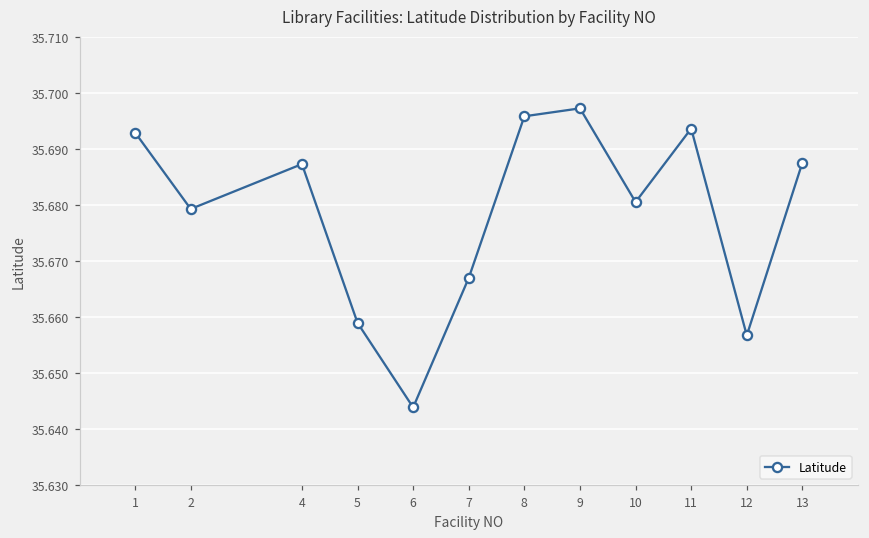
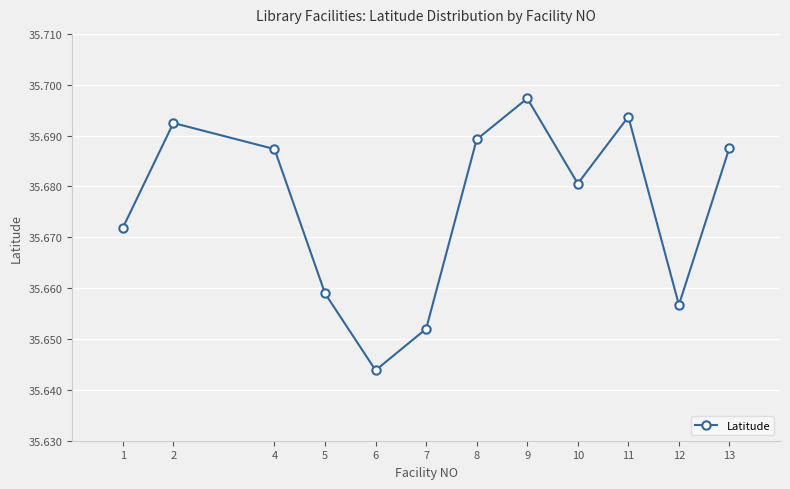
1: 35.693 -> 35.672
2: 35.679 -> 35.692
7: 35.667 -> 35.652
8: 35.696 -> 35.689
